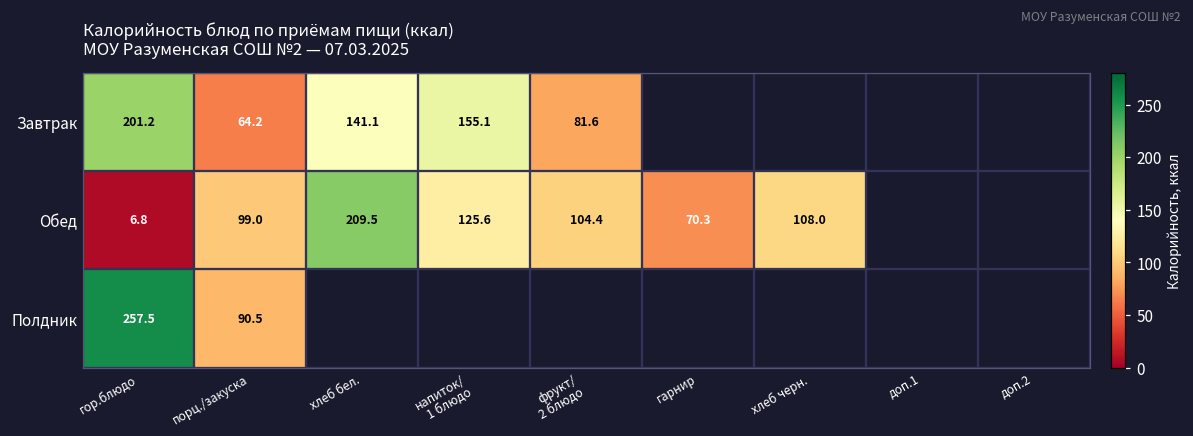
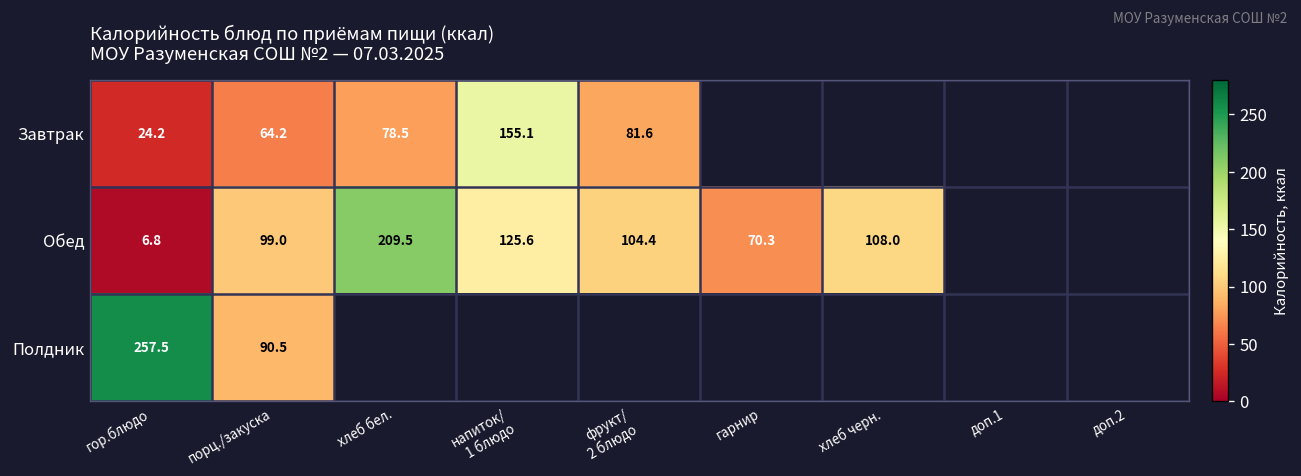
Завтрак, гор.блюдо: 201.2 -> 24.2
Завтрак, хлеб бел.: 141.1 -> 78.5
